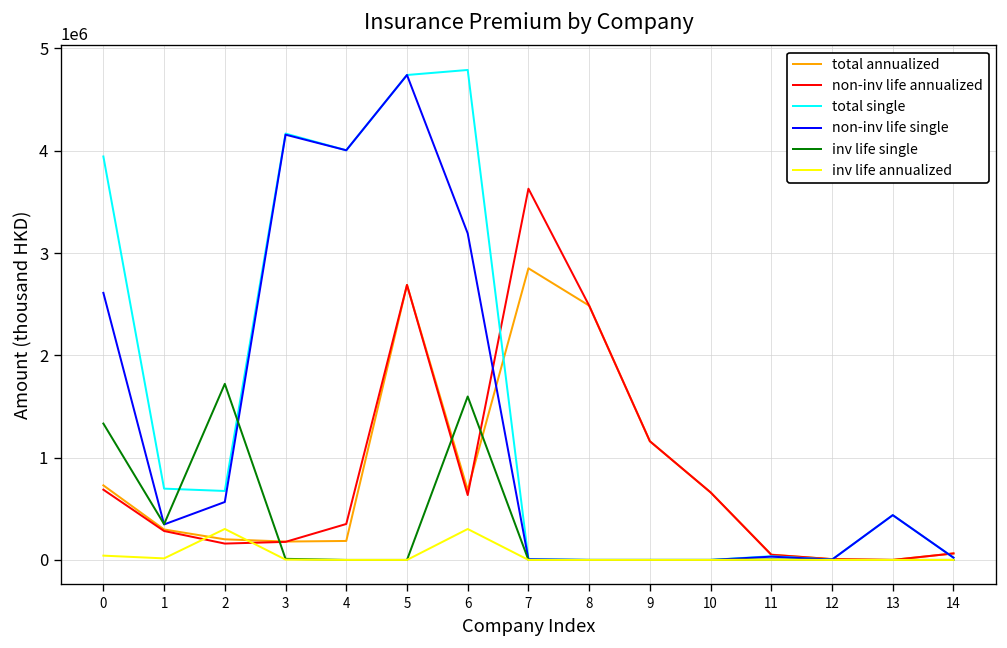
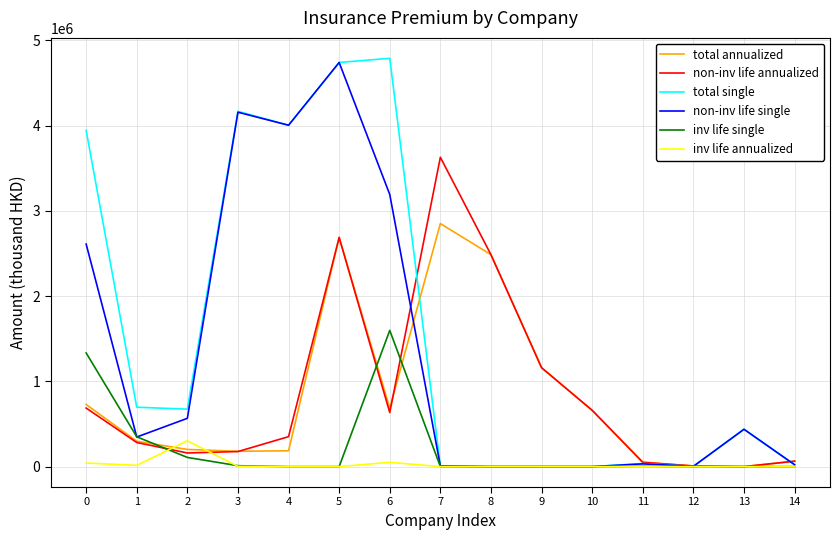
inv life single, 2: 1700000 -> 100000
inv life annualized, 6: 300000 -> 100000
